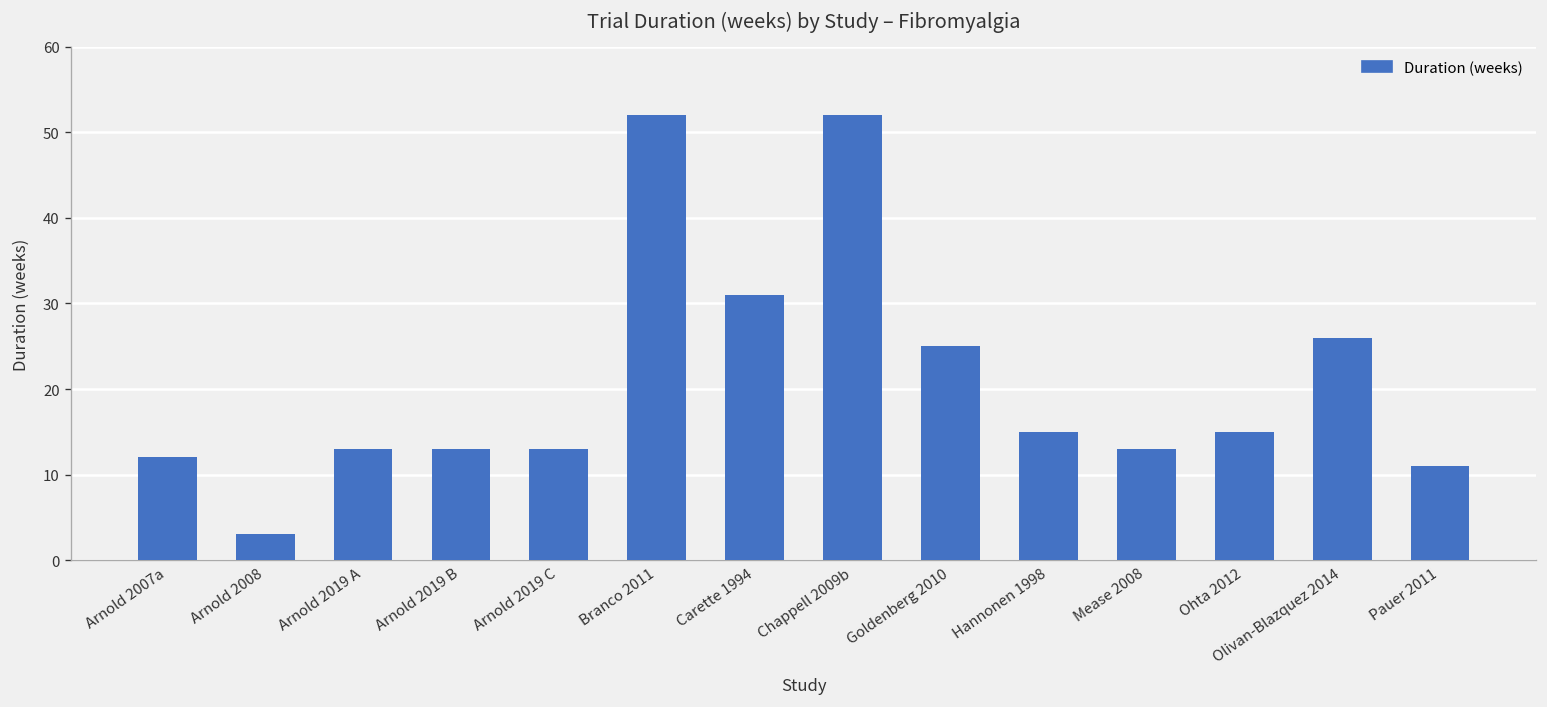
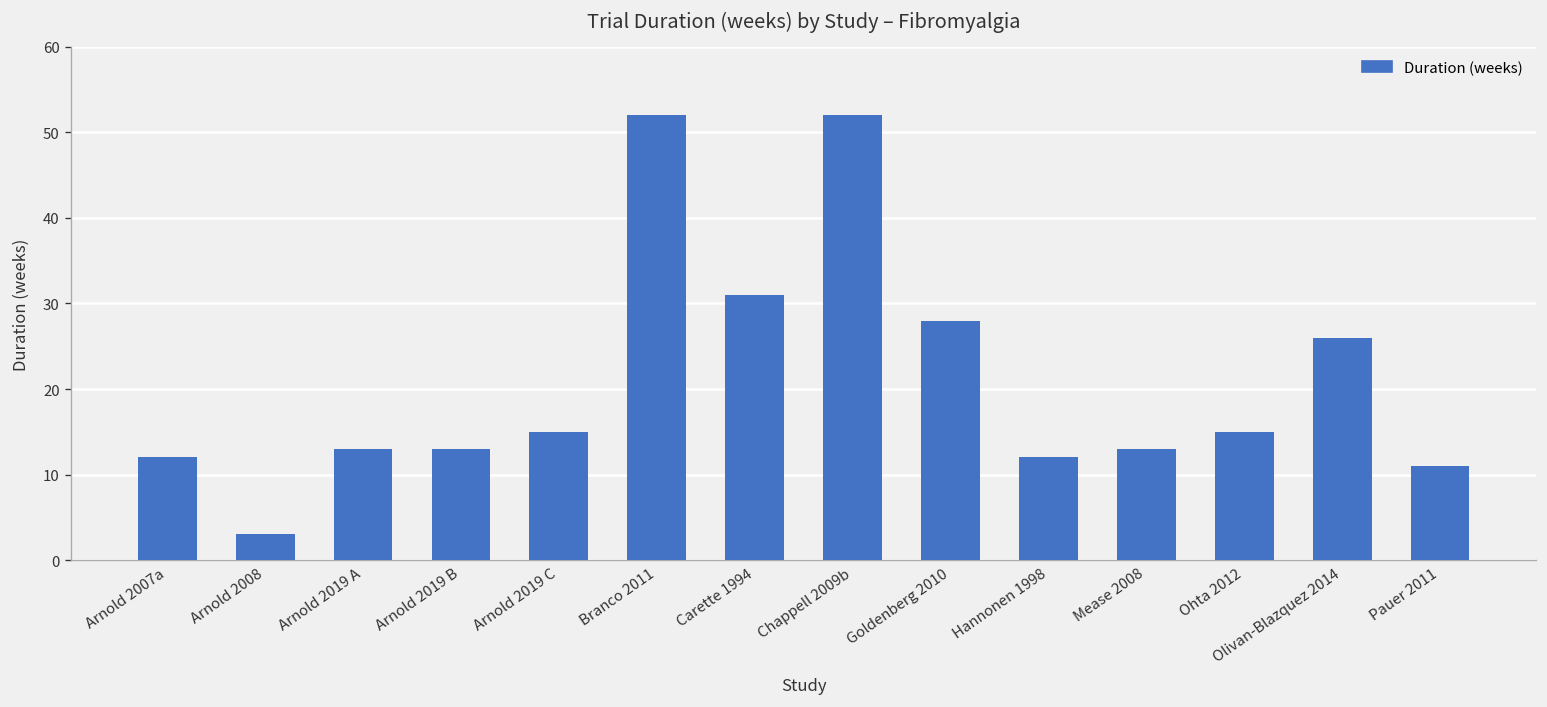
Arnold 2019 C: 13 -> 15
Goldenberg 2010: 25 -> 28
Hannonen 1998: 15 -> 12
